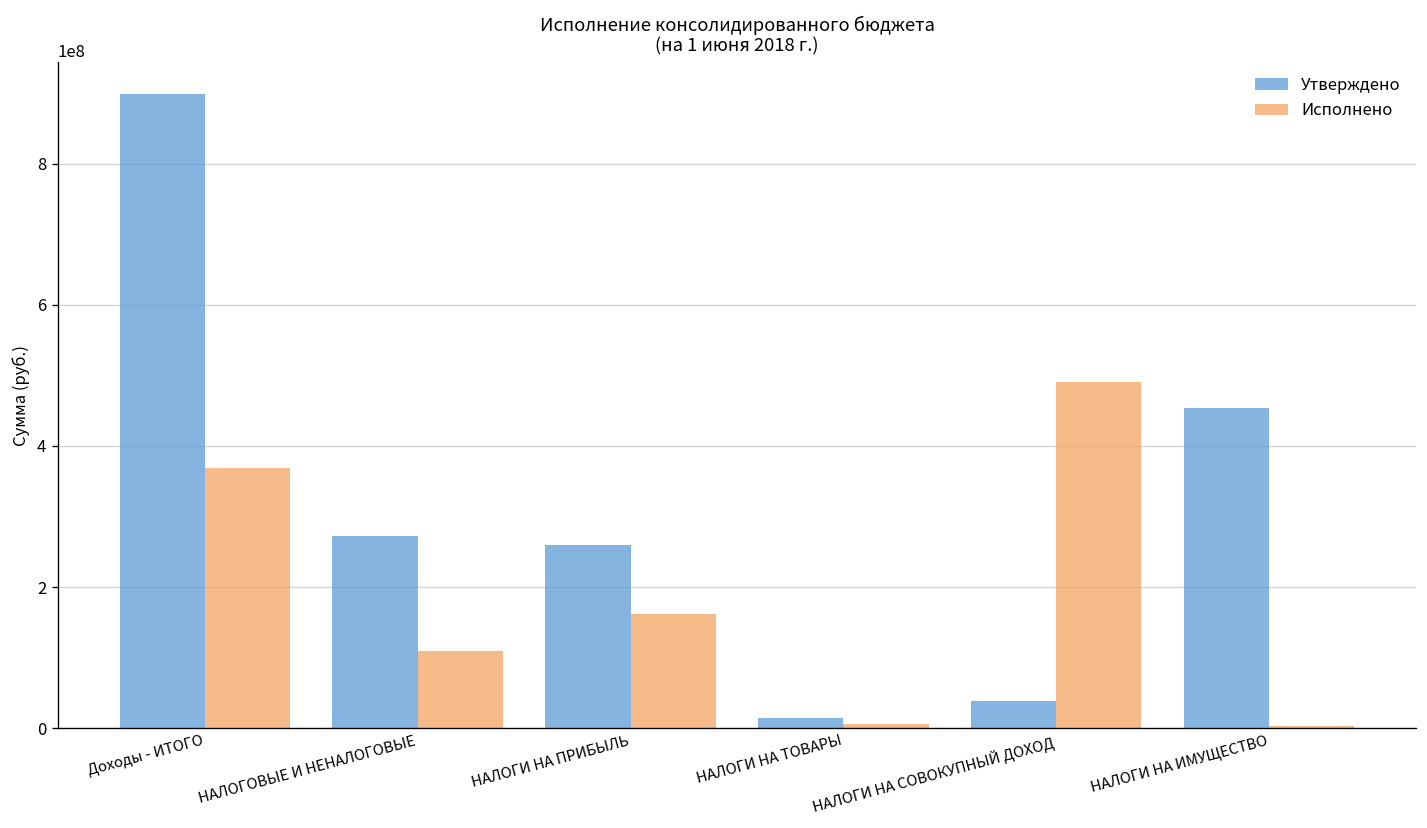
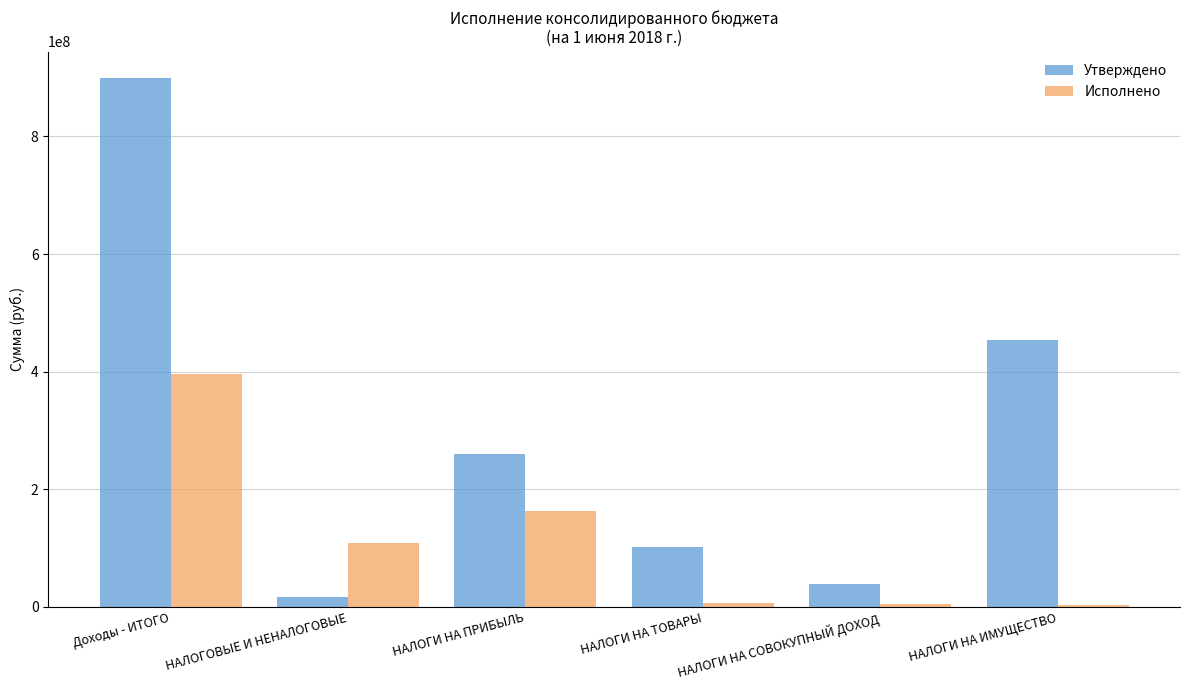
Исполнено, Доходы - ИТОГО: 370000000 -> 400000000
Утверждено, НАЛОГОВЫЕ И НЕНАЛОГОВЫЕ: 270000000 -> 20000000
Утверждено, НАЛОГИ НА ТОВАРЫ: 10000000 -> 100000000
Исполнено, НАЛОГИ НА СОВОКУПНЫЙ ДОХОД: 490000000 -> 0
